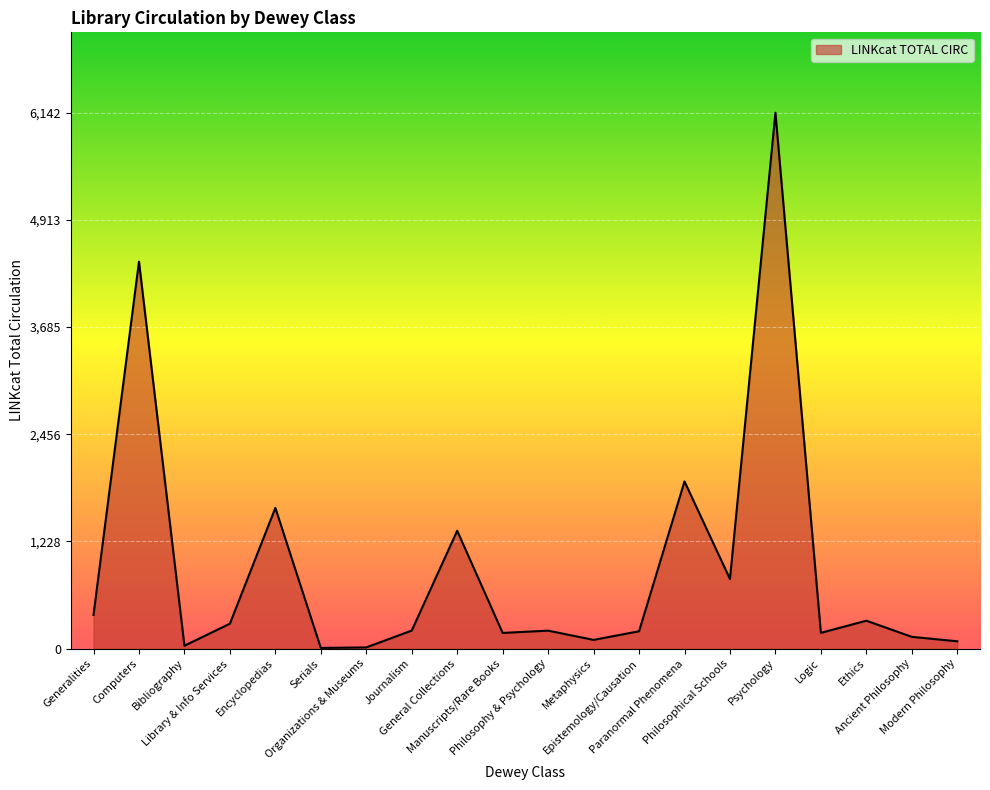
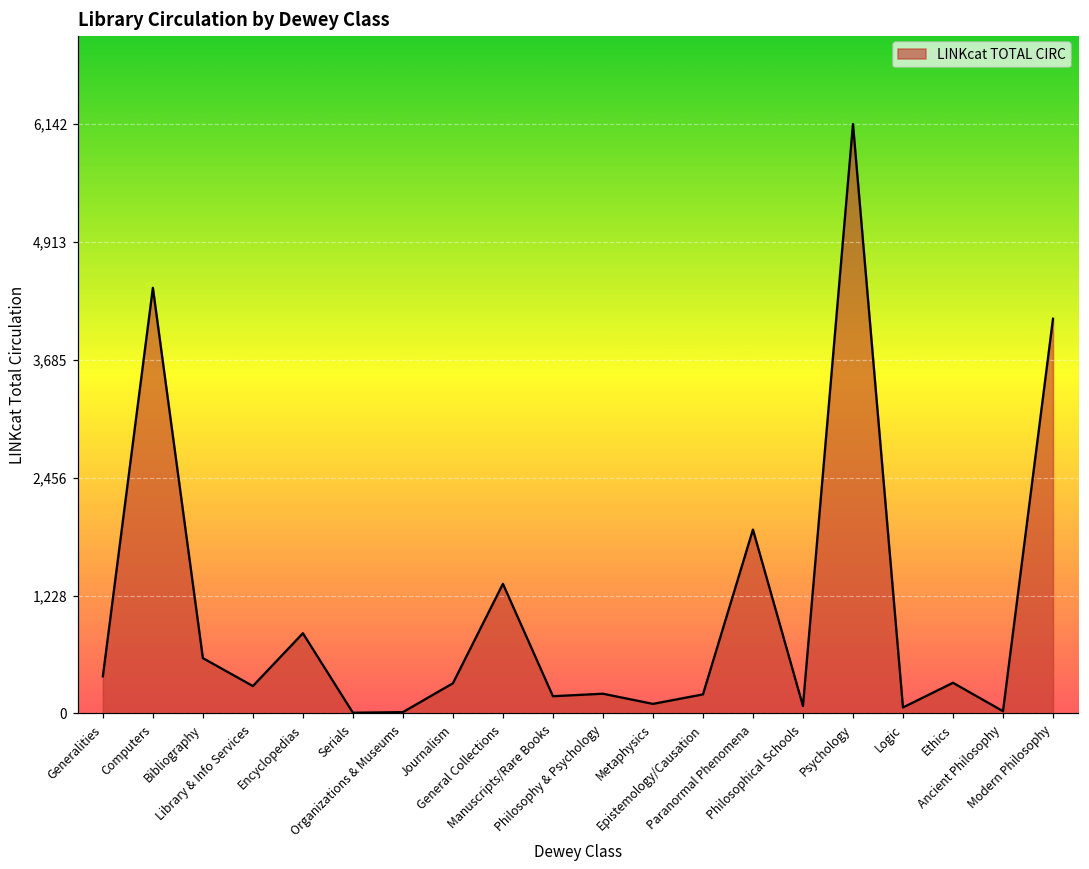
Bibliography: 0 -> 600
Encyclopedias: 1,600 -> 800
Journalism: 200 -> 300
Philosophical Schools: 800 -> 100
Logic: 200 -> 100
Ancient Philosophy: 100 -> 0
Modern Philosophy: 100 -> 4,100
